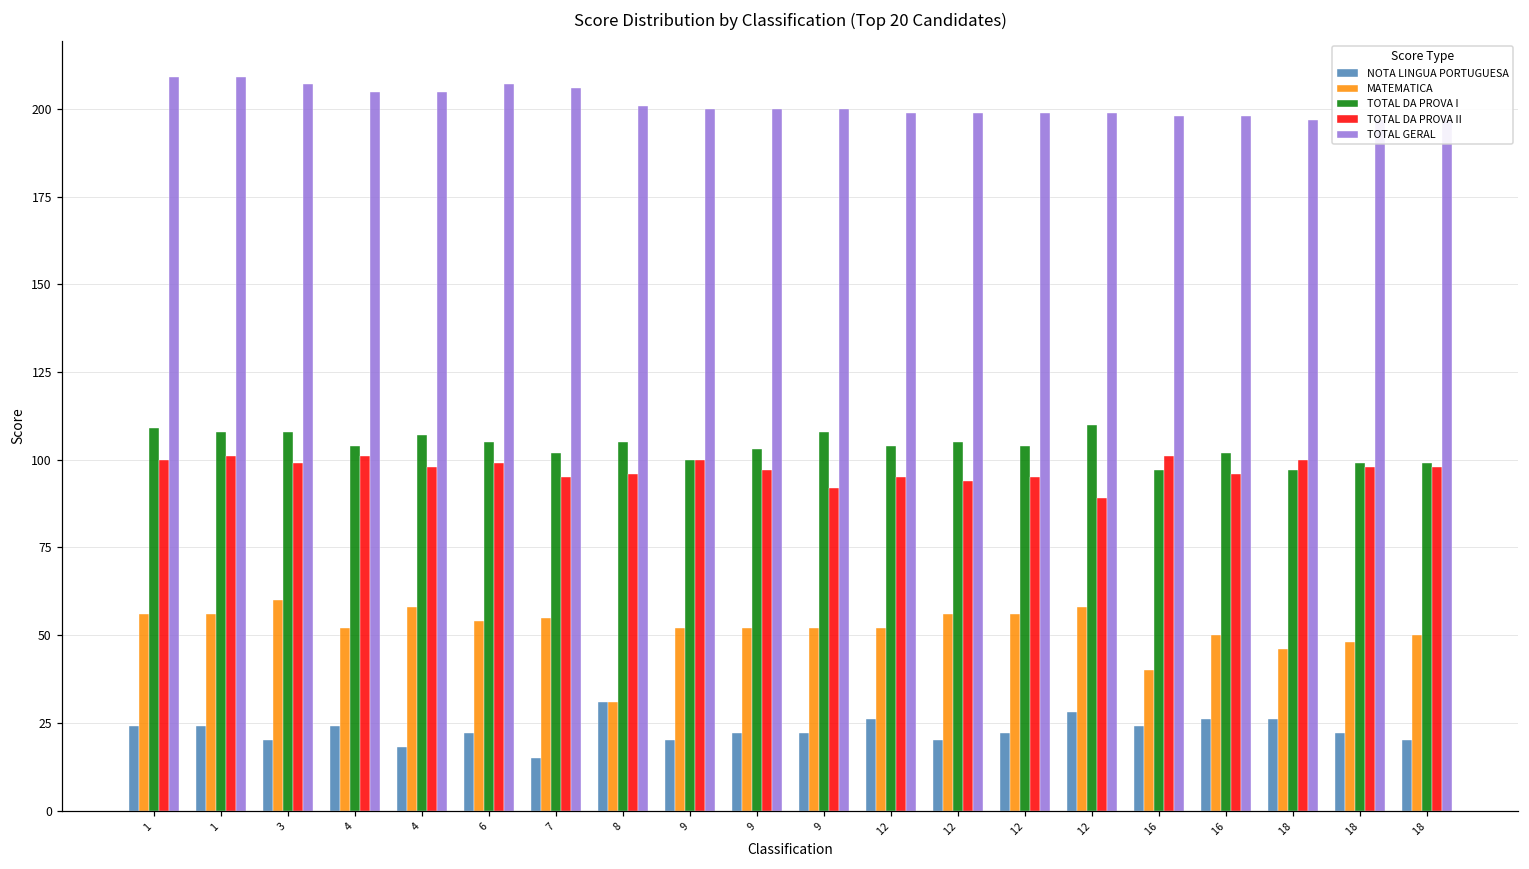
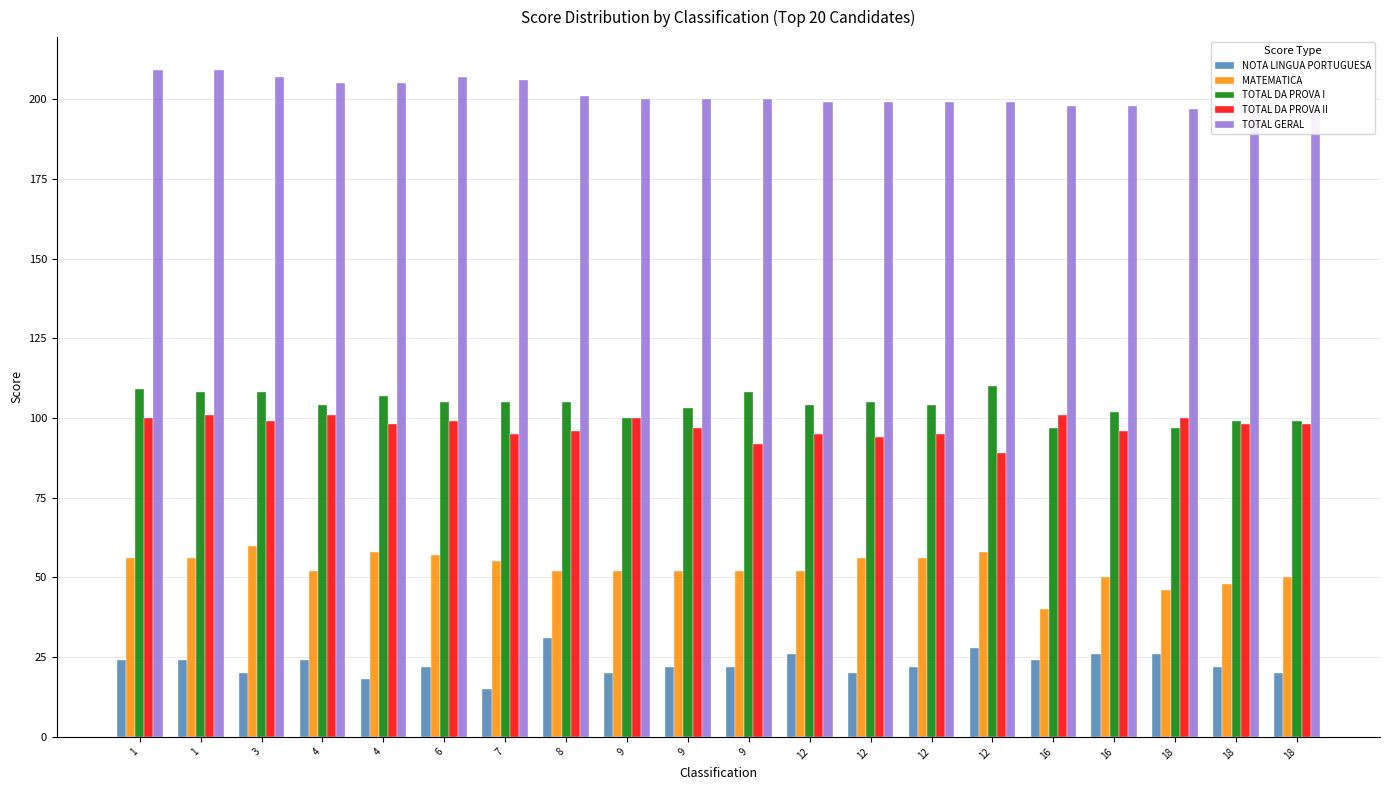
MATEMATICA, 6: 54 -> 57
TOTAL DA PROVA I, 7: 102 -> 105
MATEMATICA, 8: 31 -> 52
